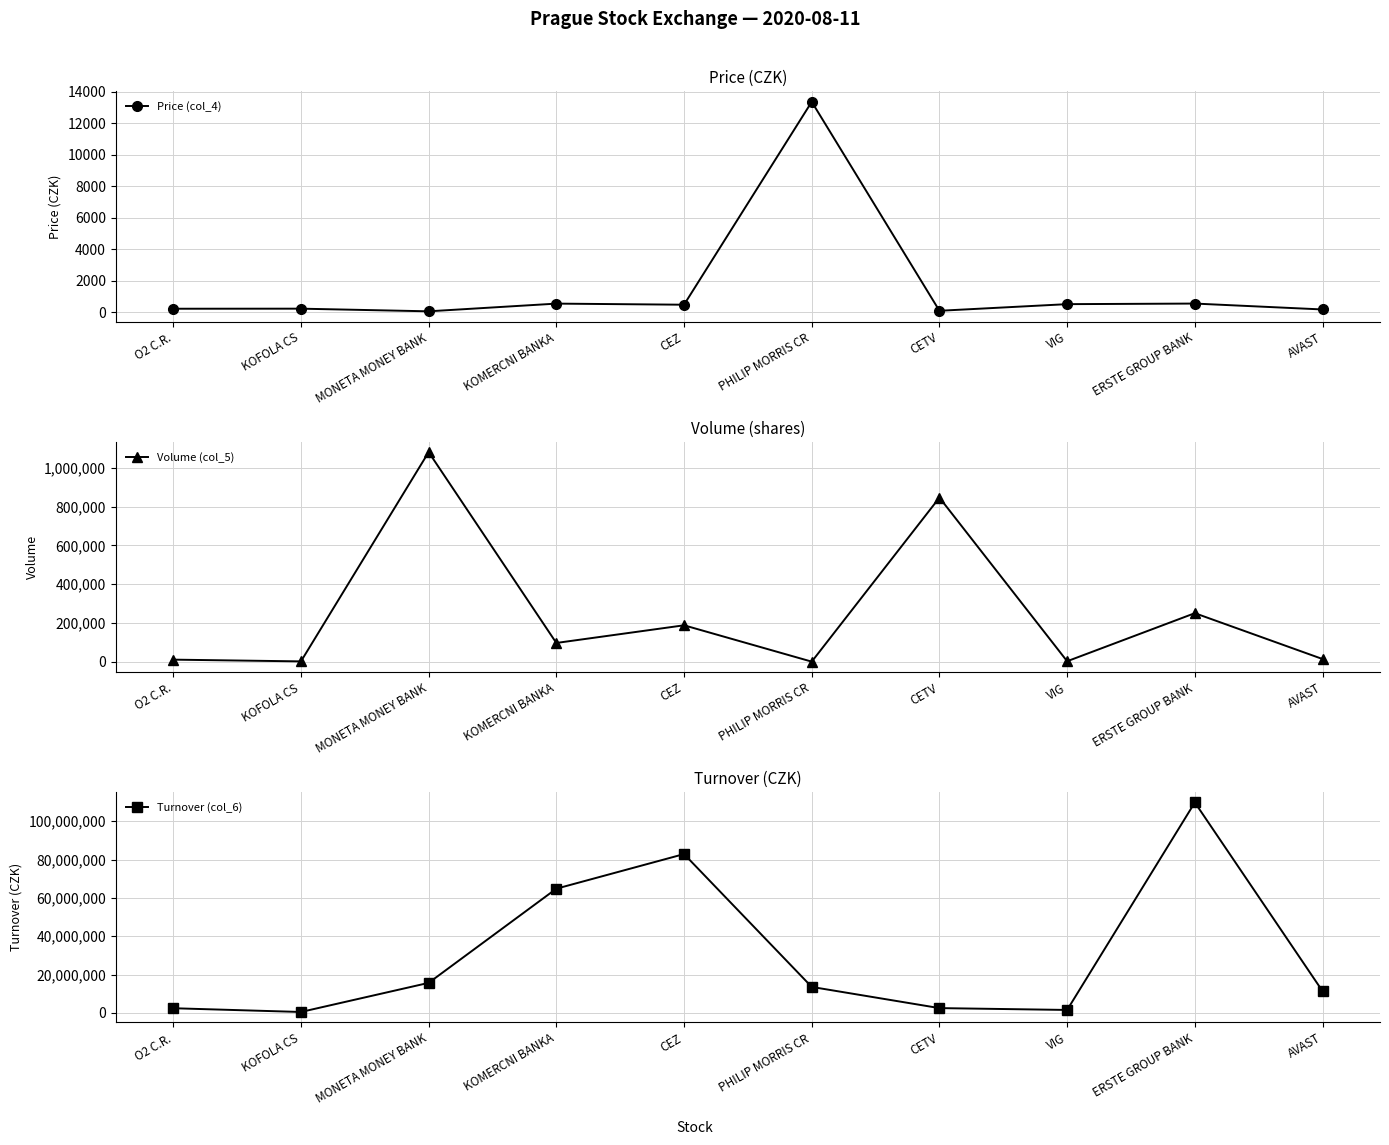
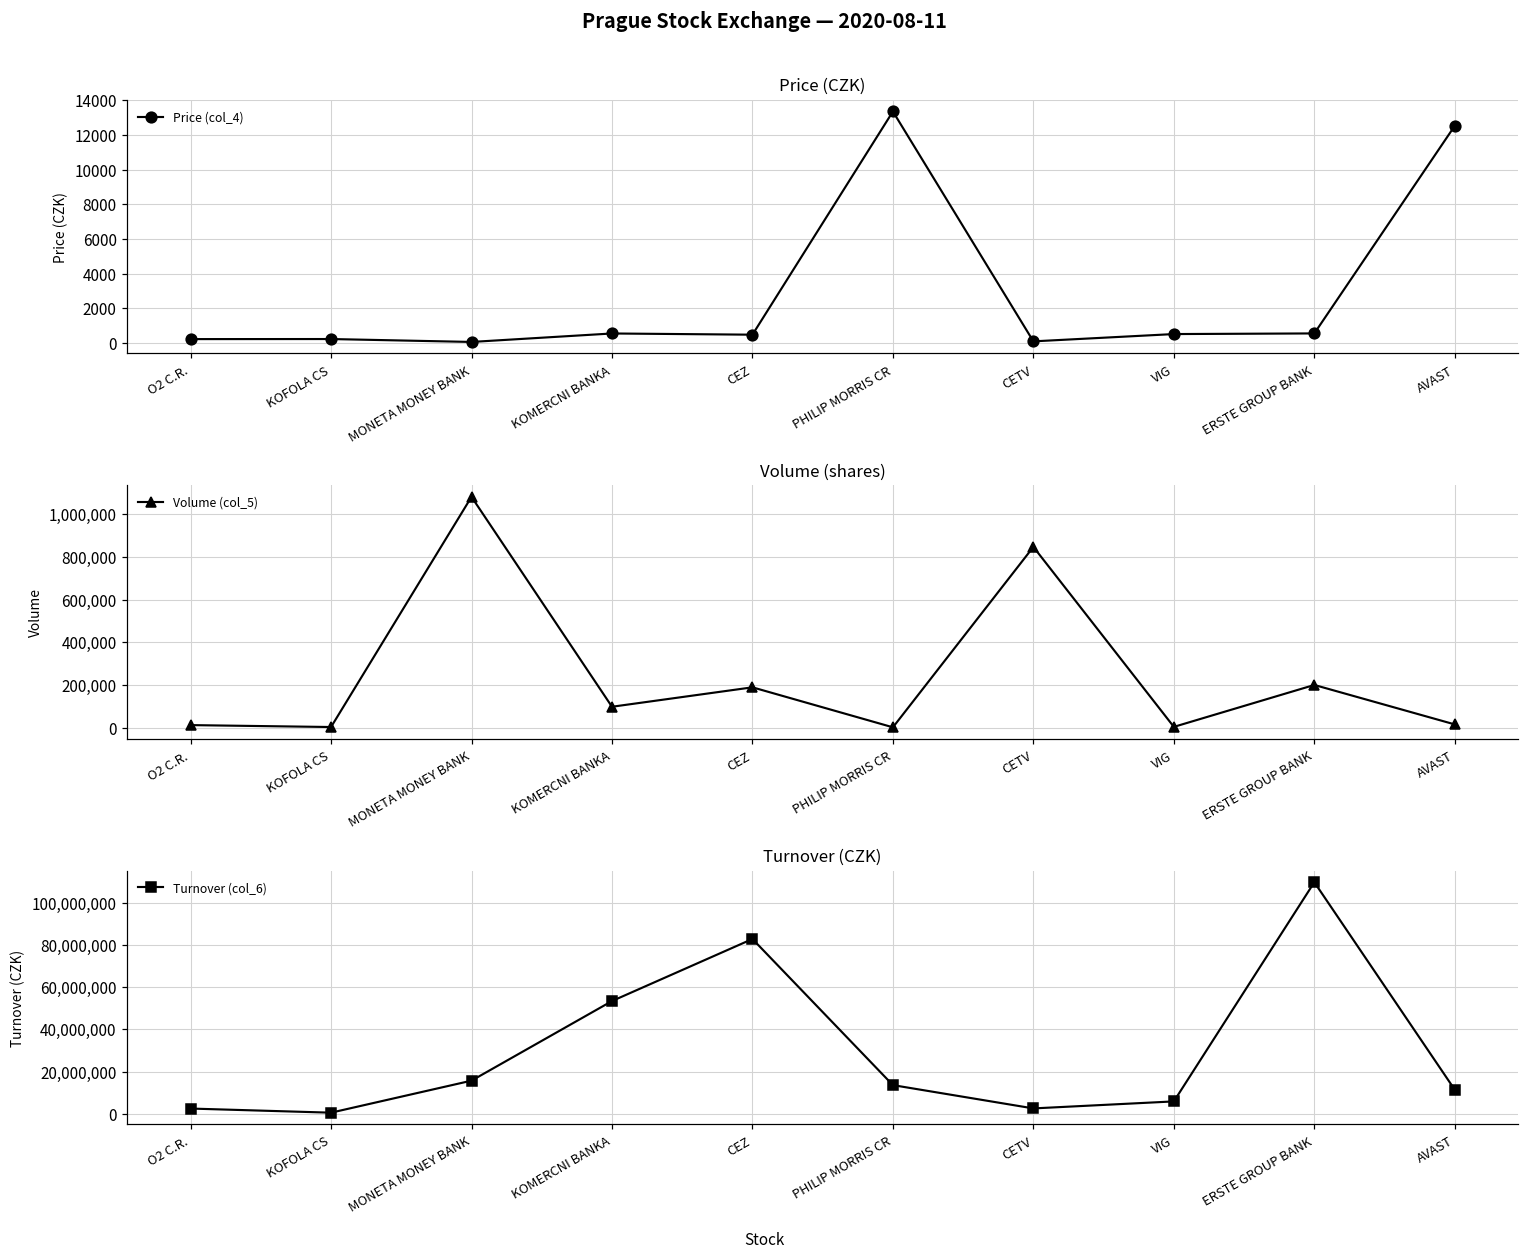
Price (CZK), AVAST: 200 -> 12500
Volume (shares), ERSTE GROUP BANK: 250,000 -> 200,000
Turnover (CZK), KOMERCNI BANKA: 65,000,000 -> 53,000,000
Turnover (CZK), VIG: 2,000,000 -> 6,000,000
